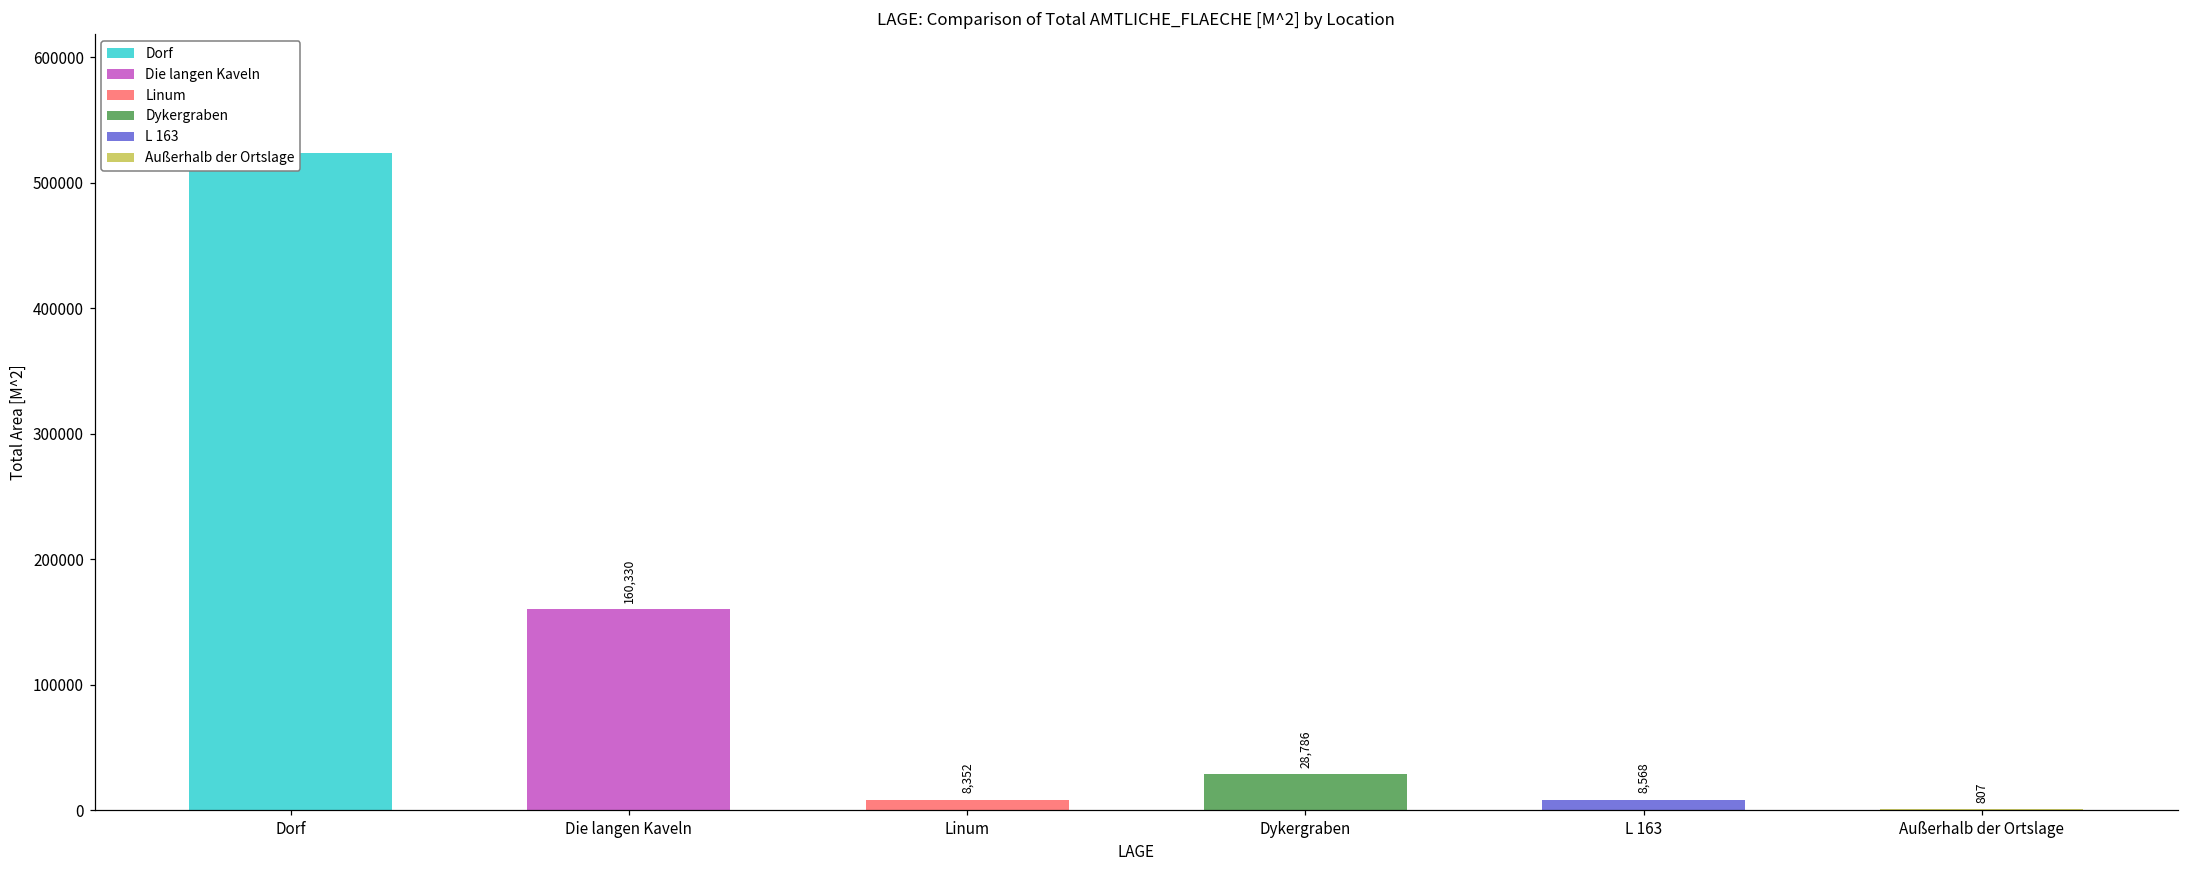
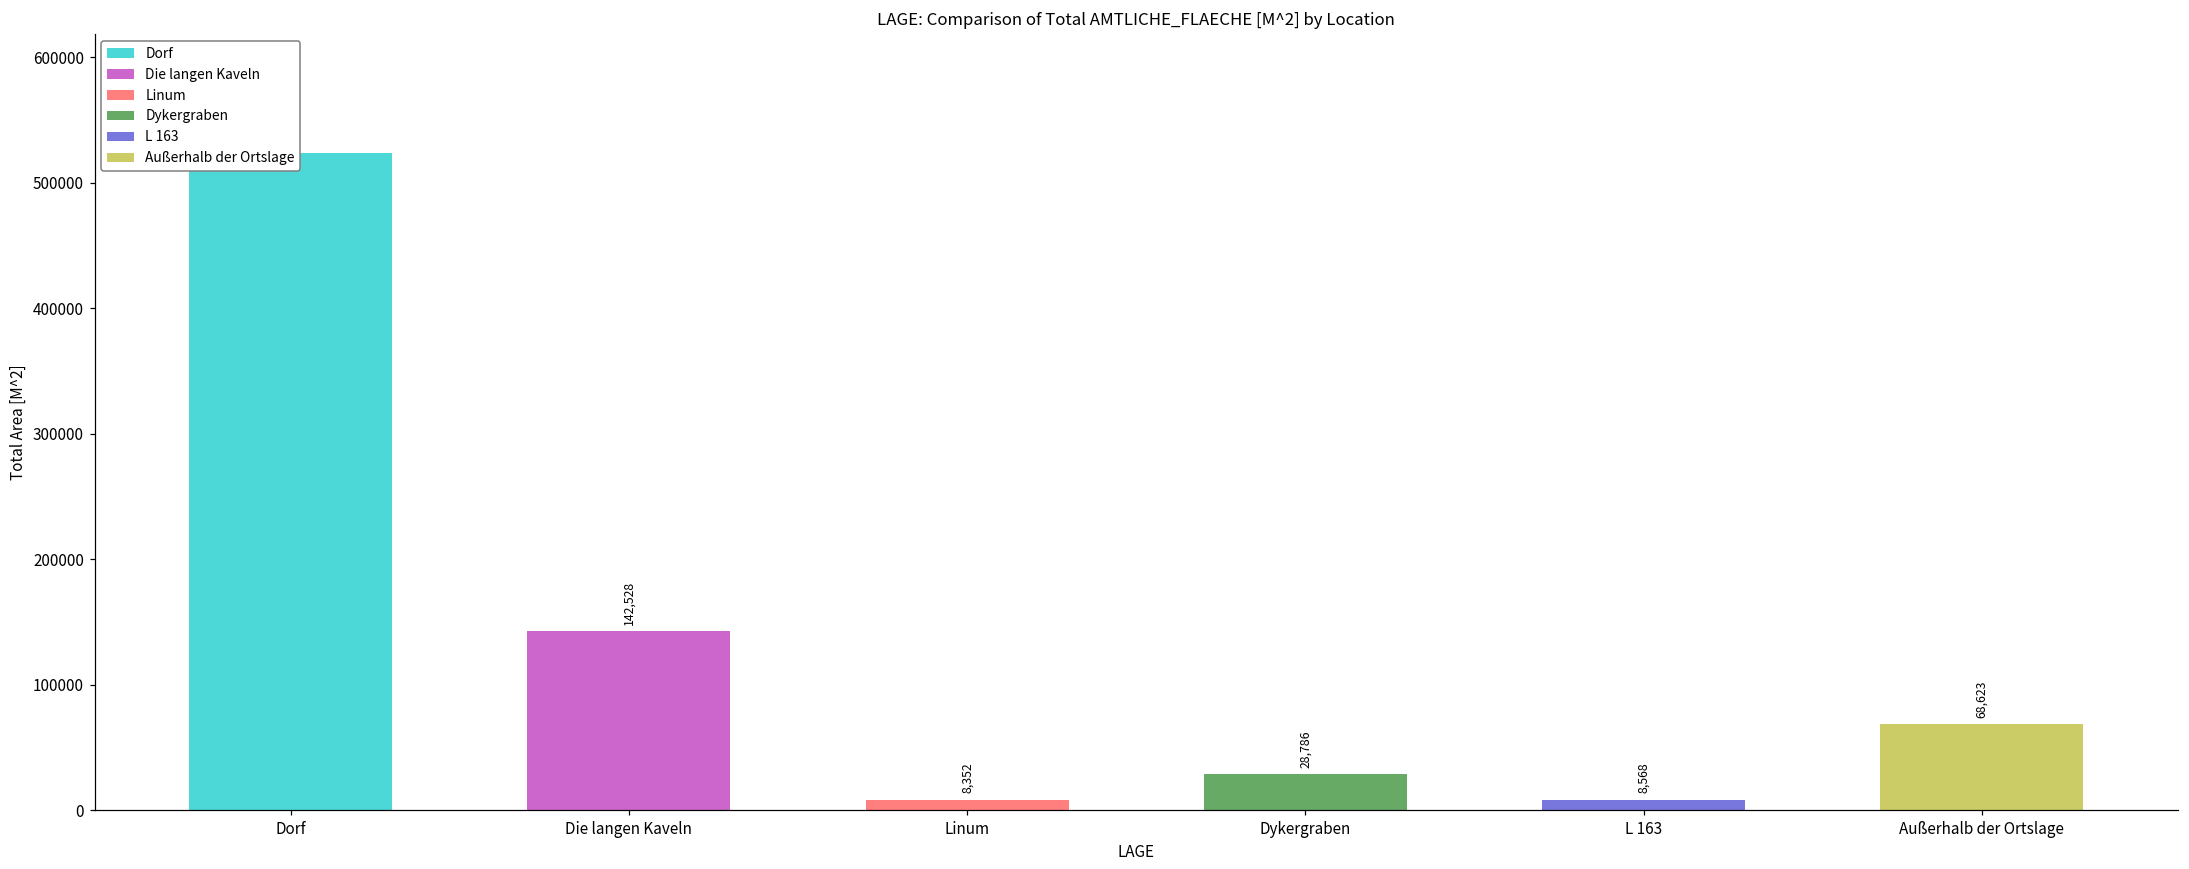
Die langen Kaveln: 160,330 -> 142,528
Außerhalb der Ortslage: 807 -> 68,623
